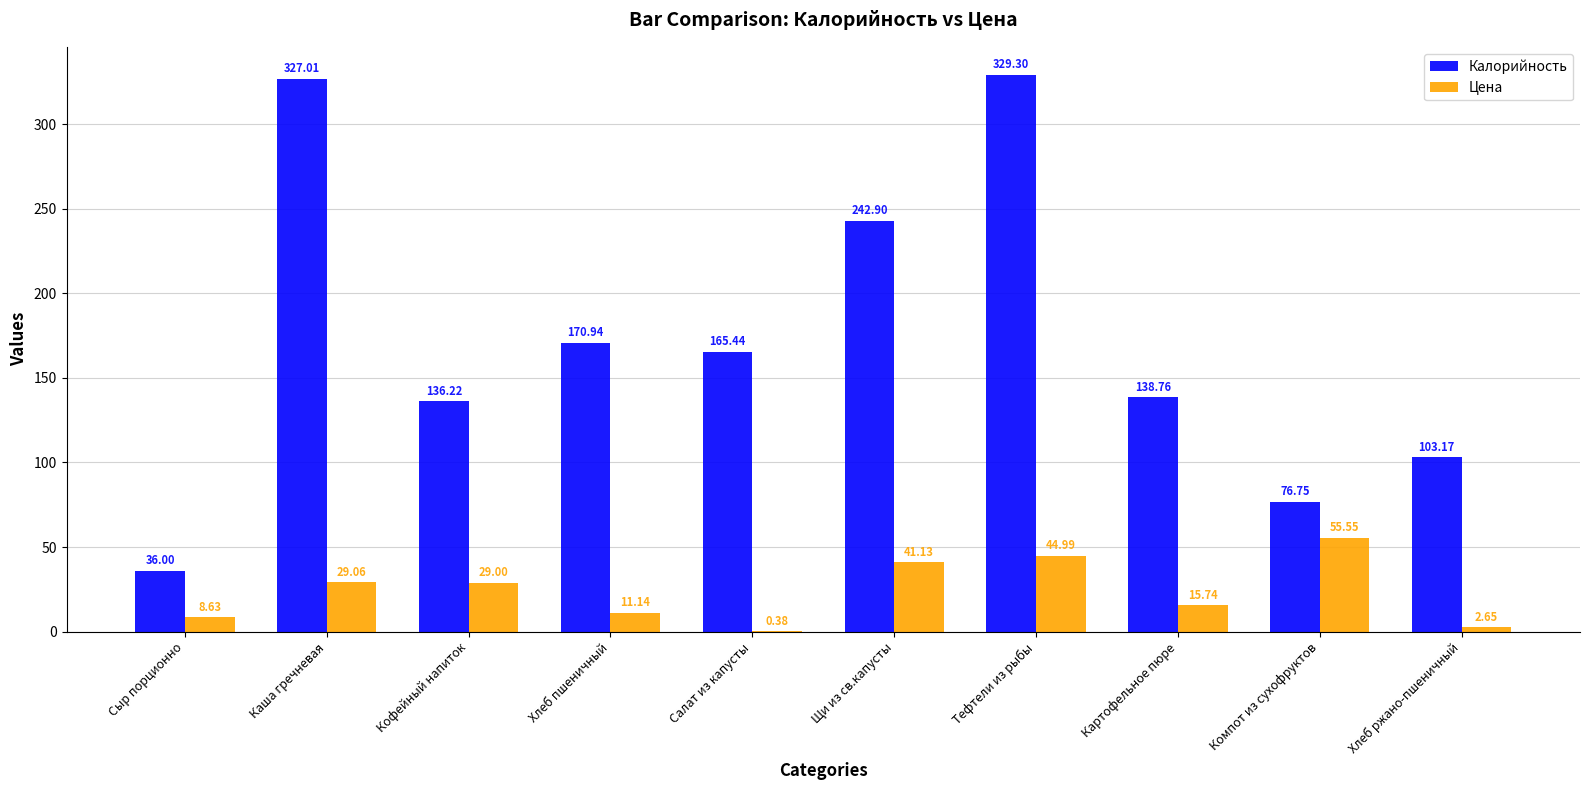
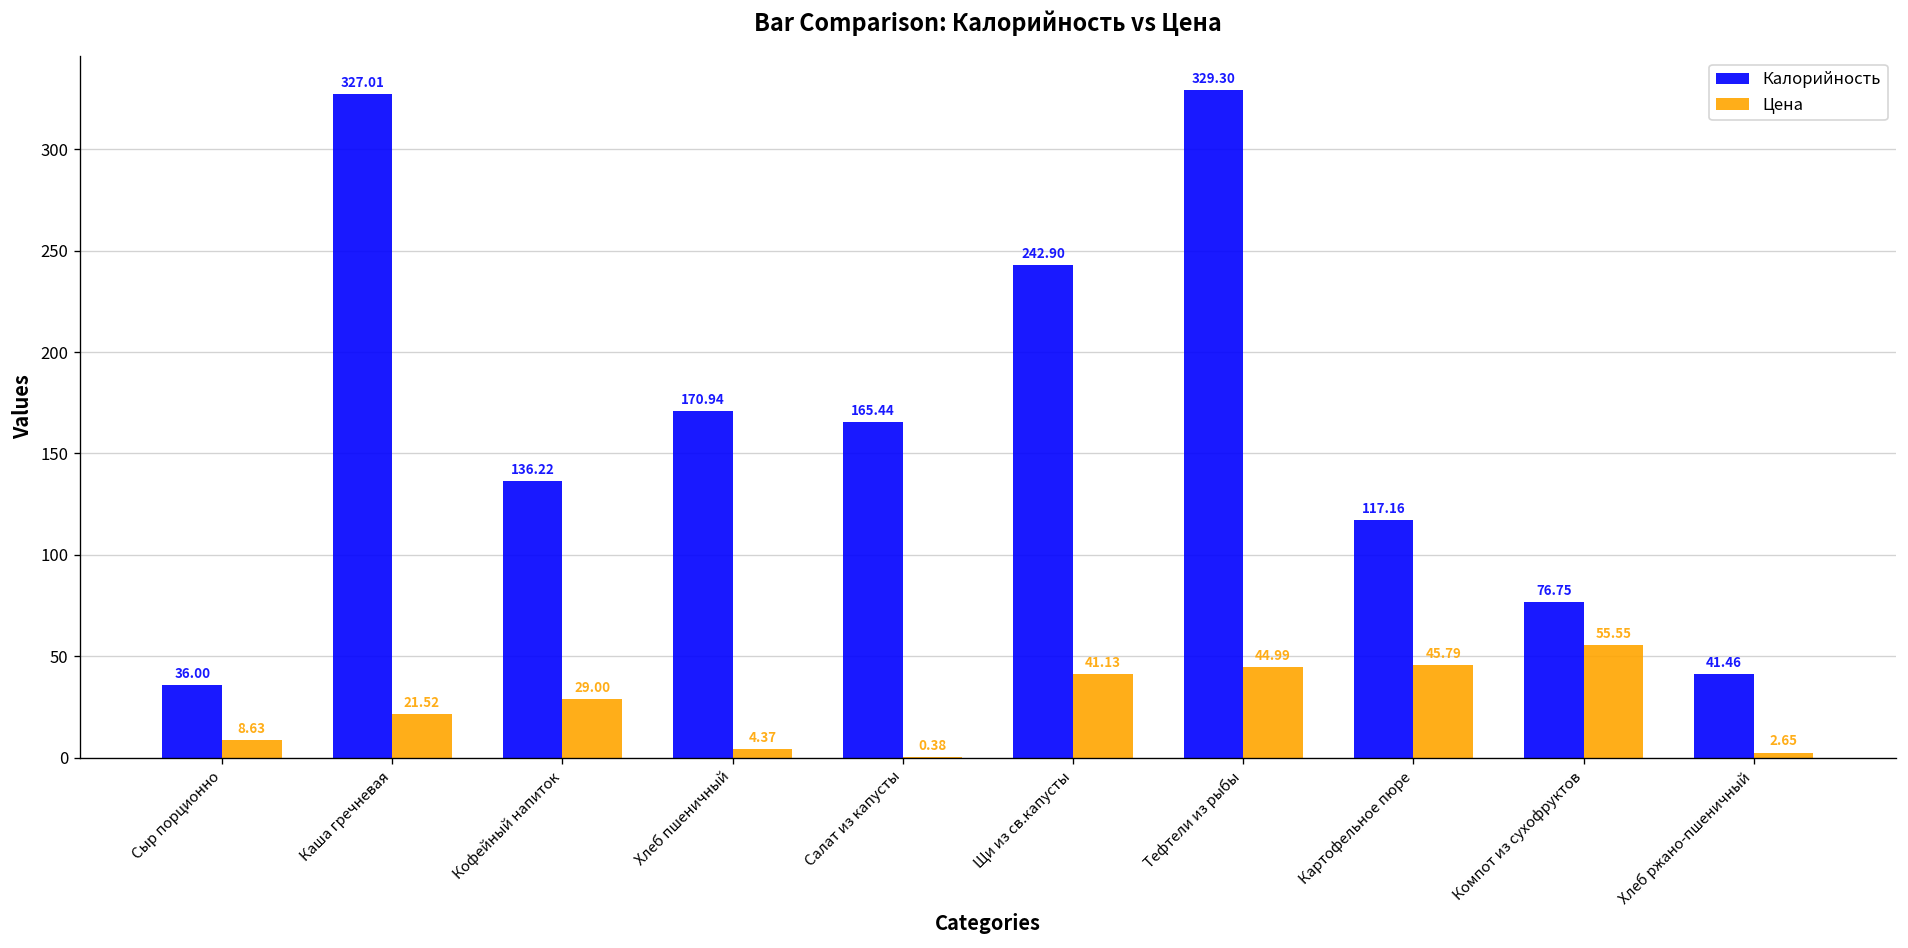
Цена, Каша гречневая: 29.06 -> 21.52
Цена, Хлеб пшеничный: 11.14 -> 4.37
Калорийность, Картофельное пюре: 138.76 -> 117.16
Цена, Картофельное пюре: 15.74 -> 45.79
Калорийность, Хлеб ржано-пшеничный: 103.17 -> 41.46
